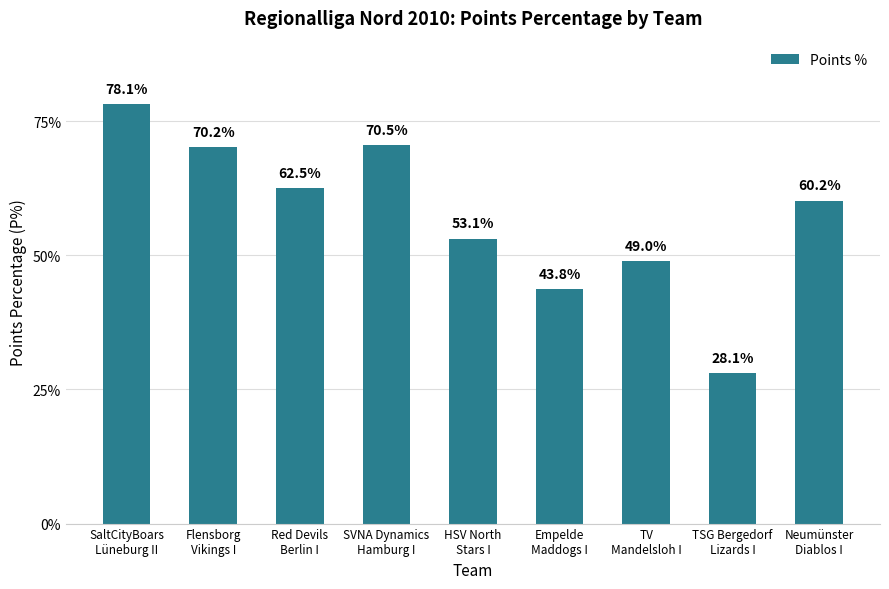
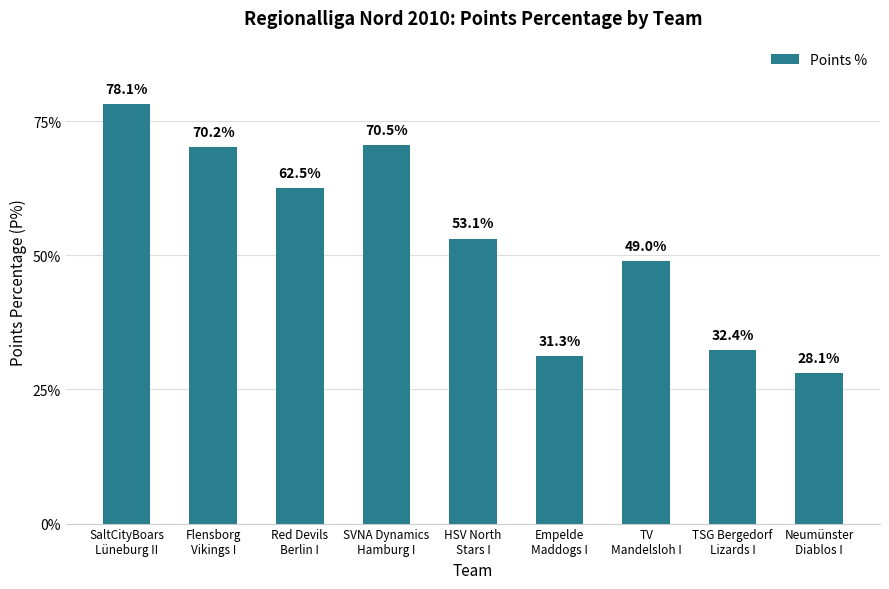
Empelde Maddogs I: 43.8% -> 31.3%
TSG Bergedorf Lizards I: 28.1% -> 32.4%
Neumünster Diablos I: 60.2% -> 28.1%
